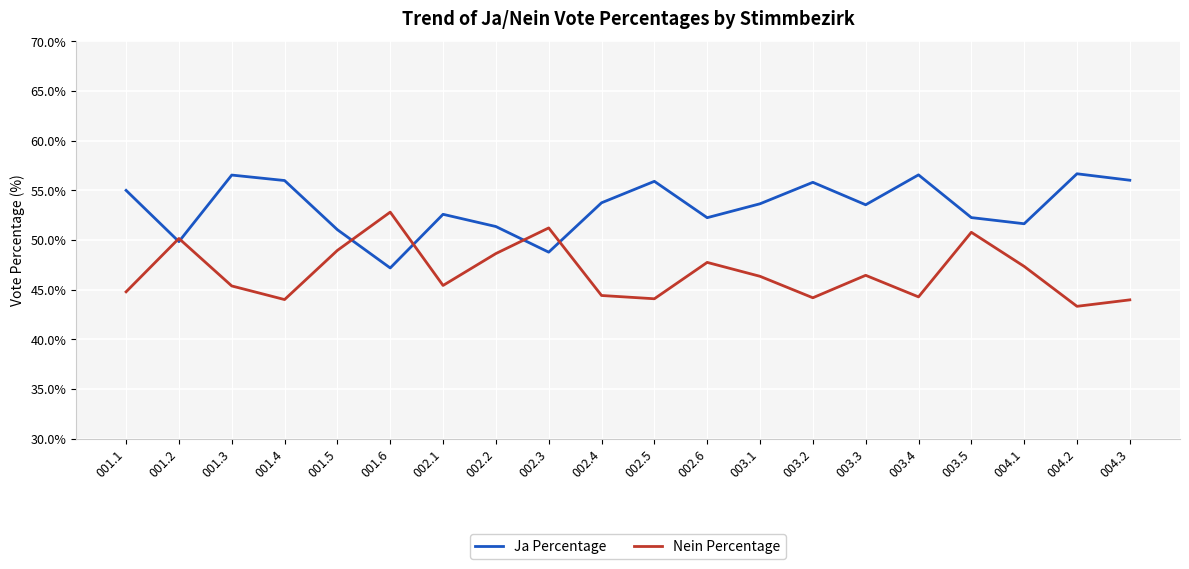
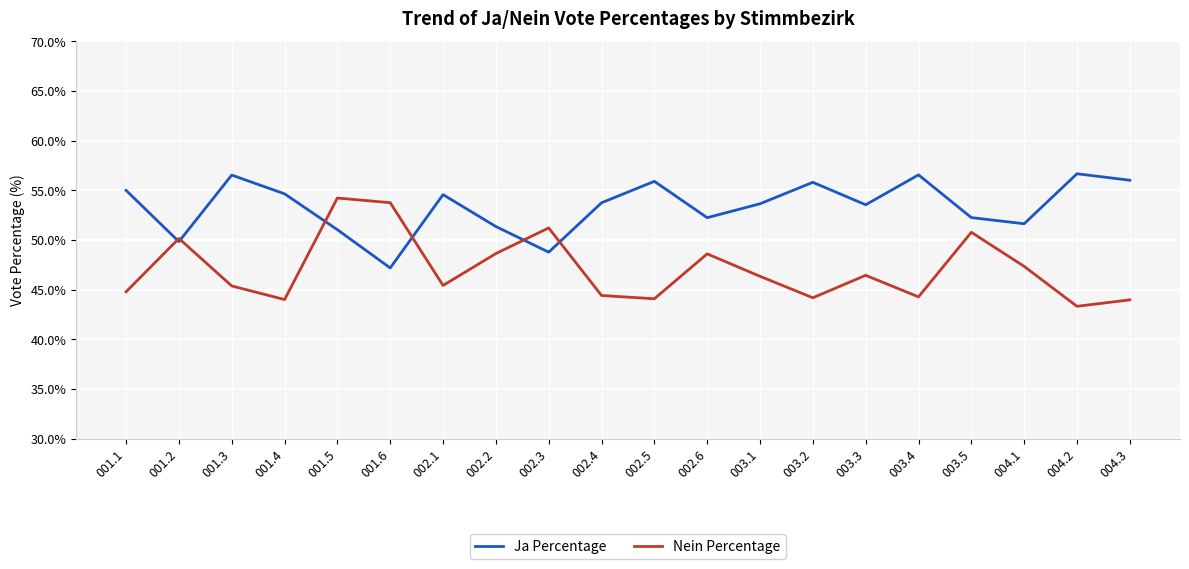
Ja Percentage, 001.4: 56% -> 55%
Nein Percentage, 001.5: 49% -> 54%
Nein Percentage, 001.6: 53% -> 54%
Ja Percentage, 002.1: 53% -> 55%
Nein Percentage, 002.6: 48% -> 49%
